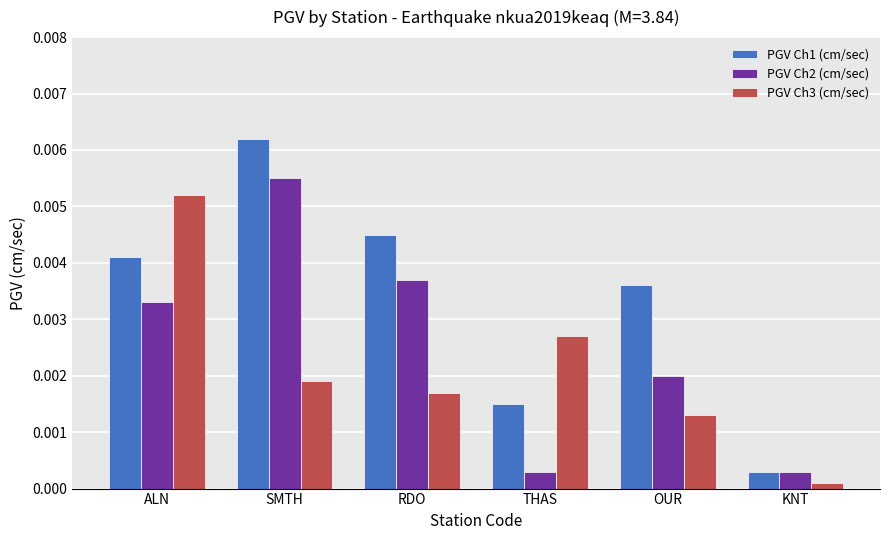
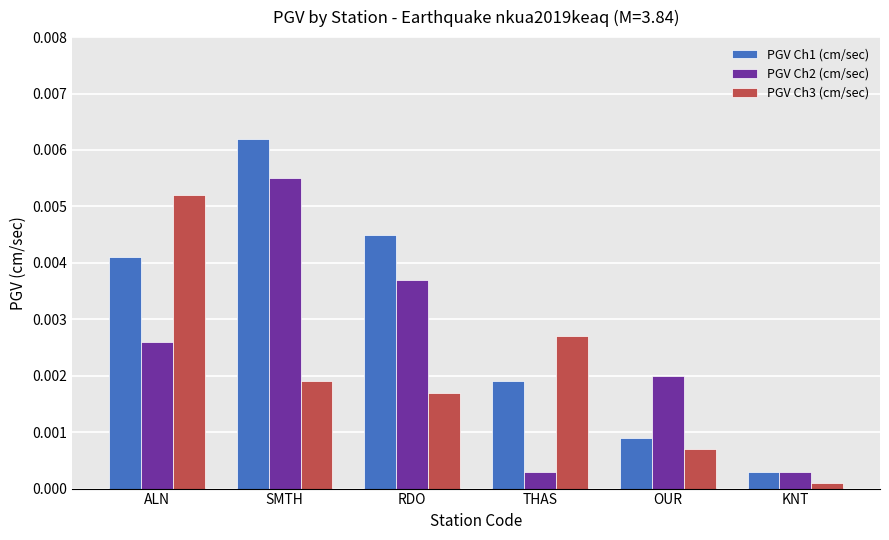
PGV Ch2 (cm/sec), ALN: 0.0033 -> 0.0026
PGV Ch1 (cm/sec), THAS: 0.0015 -> 0.0019
PGV Ch1 (cm/sec), OUR: 0.0036 -> 0.0009
PGV Ch3 (cm/sec), OUR: 0.0013 -> 0.0007
